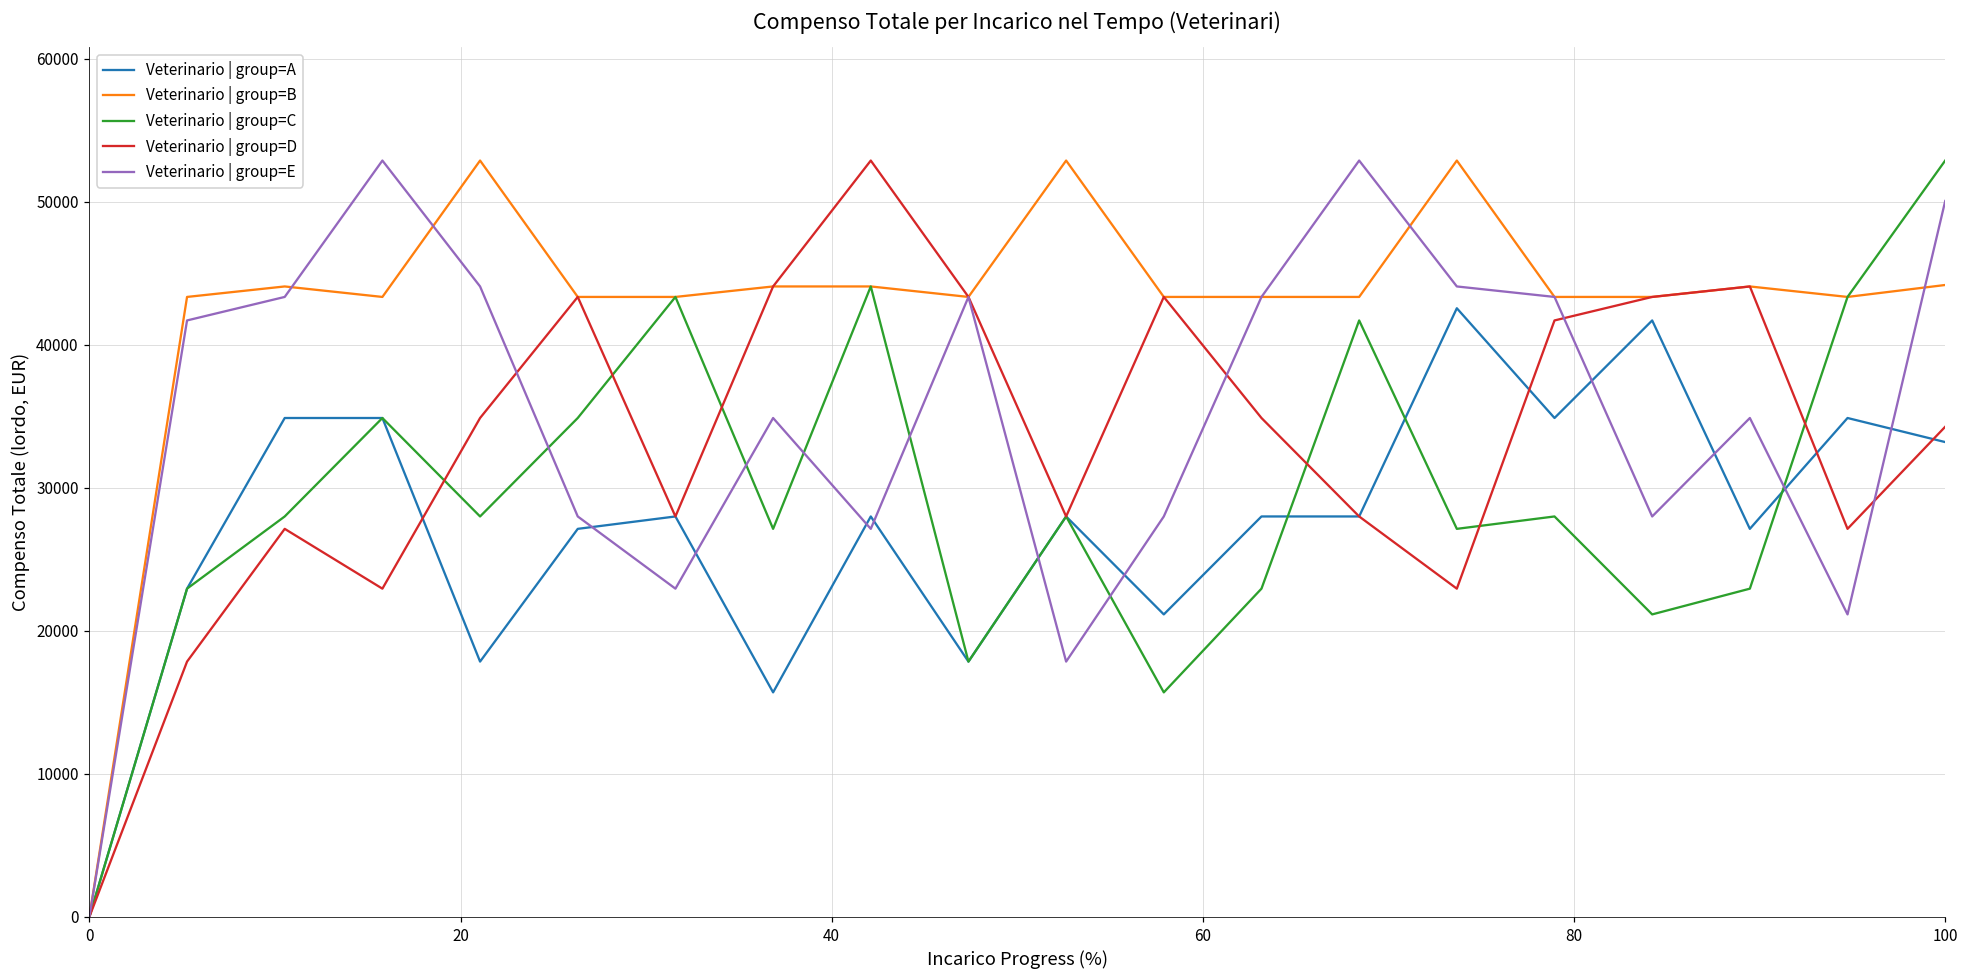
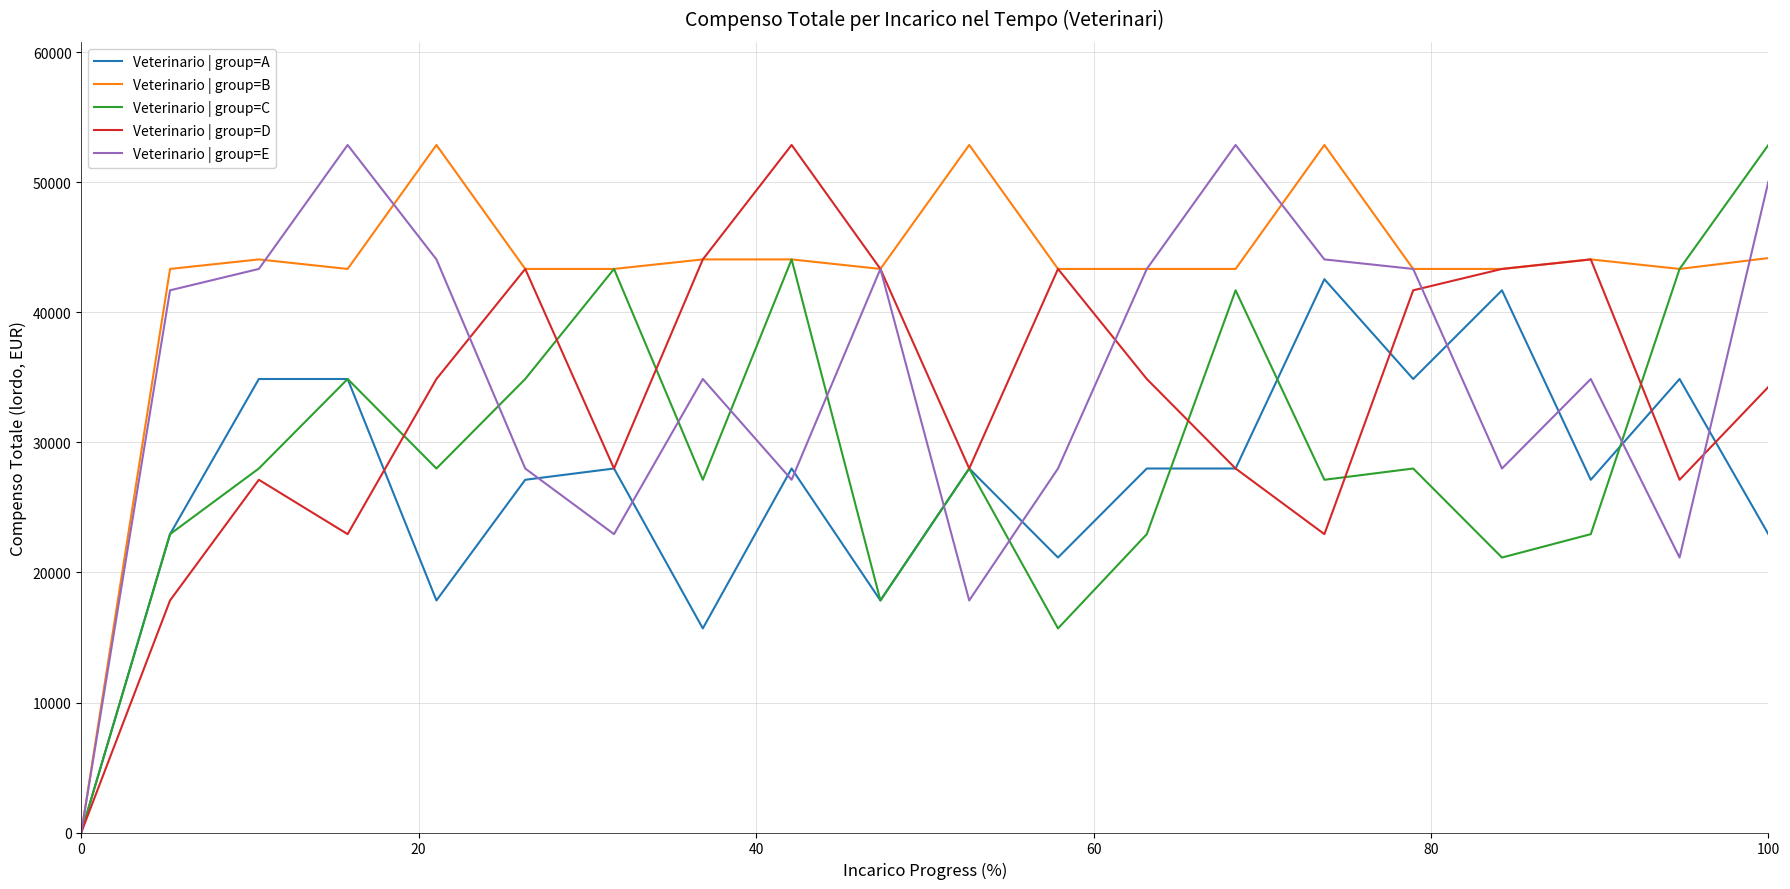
Veterinario | group=A, 100: 33200 -> 23000
